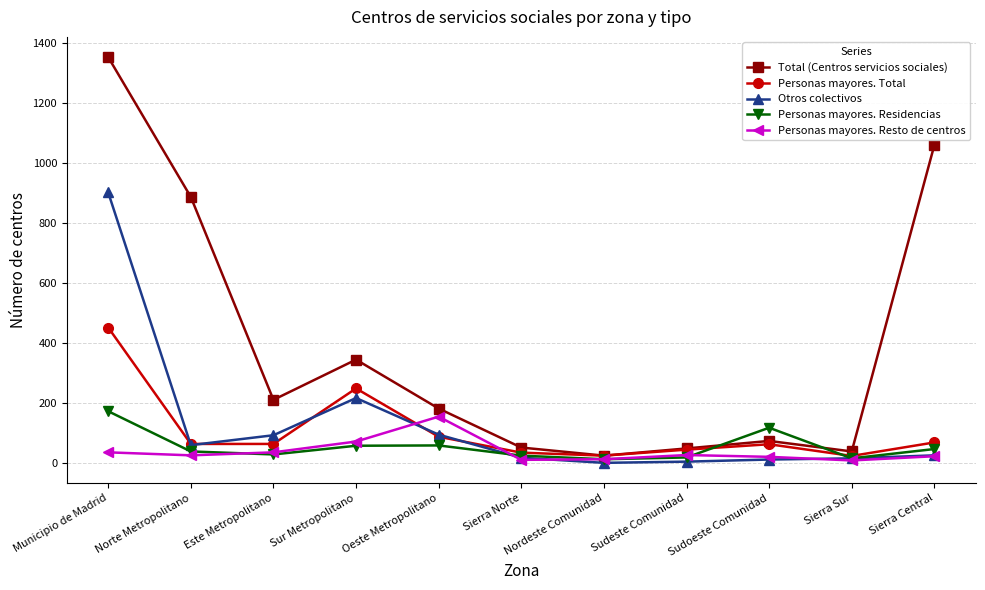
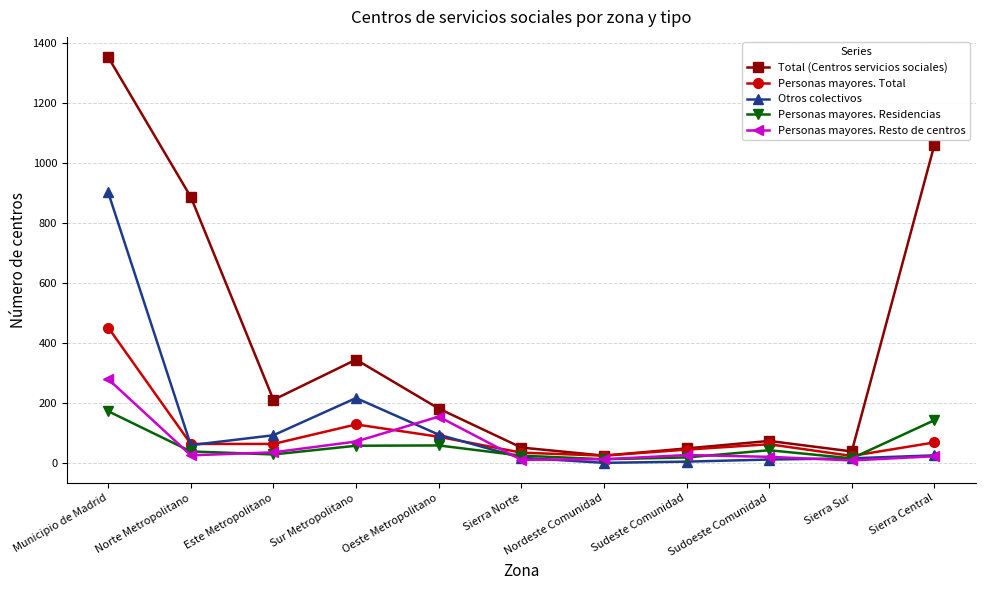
Personas mayores. Resto de centros, Municipio de Madrid: 40 -> 280
Personas mayores. Total, Sur Metropolitano: 250 -> 130
Personas mayores. Residencias, Sudoeste Comunidad: 120 -> 40
Personas mayores. Residencias, Sierra Central: 50 -> 140
